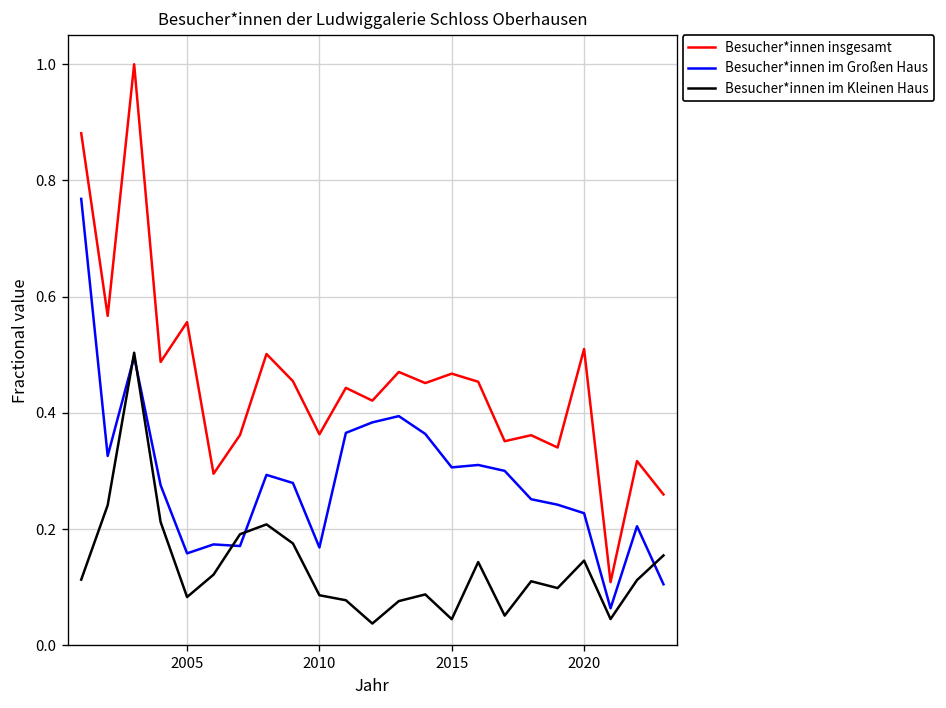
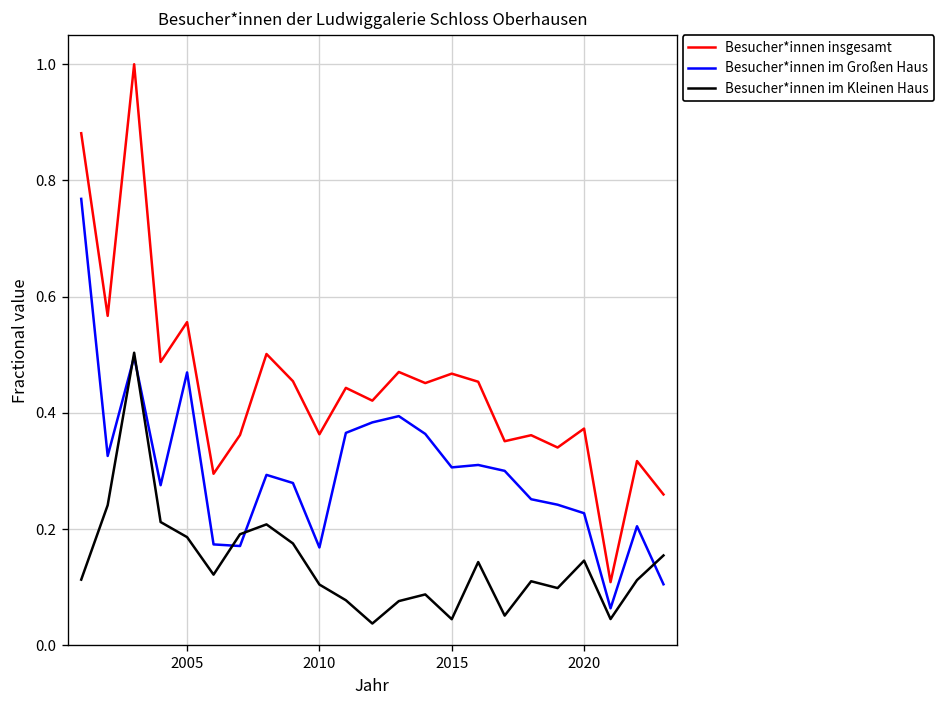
Besucher*innen im Großen Haus, 2005: 0.16 -> 0.47
Besucher*innen im Kleinen Haus, 2005: 0.08 -> 0.19
Besucher*innen im Kleinen Haus, 2010: 0.09 -> 0.10
Besucher*innen insgesamt, 2020: 0.51 -> 0.37
